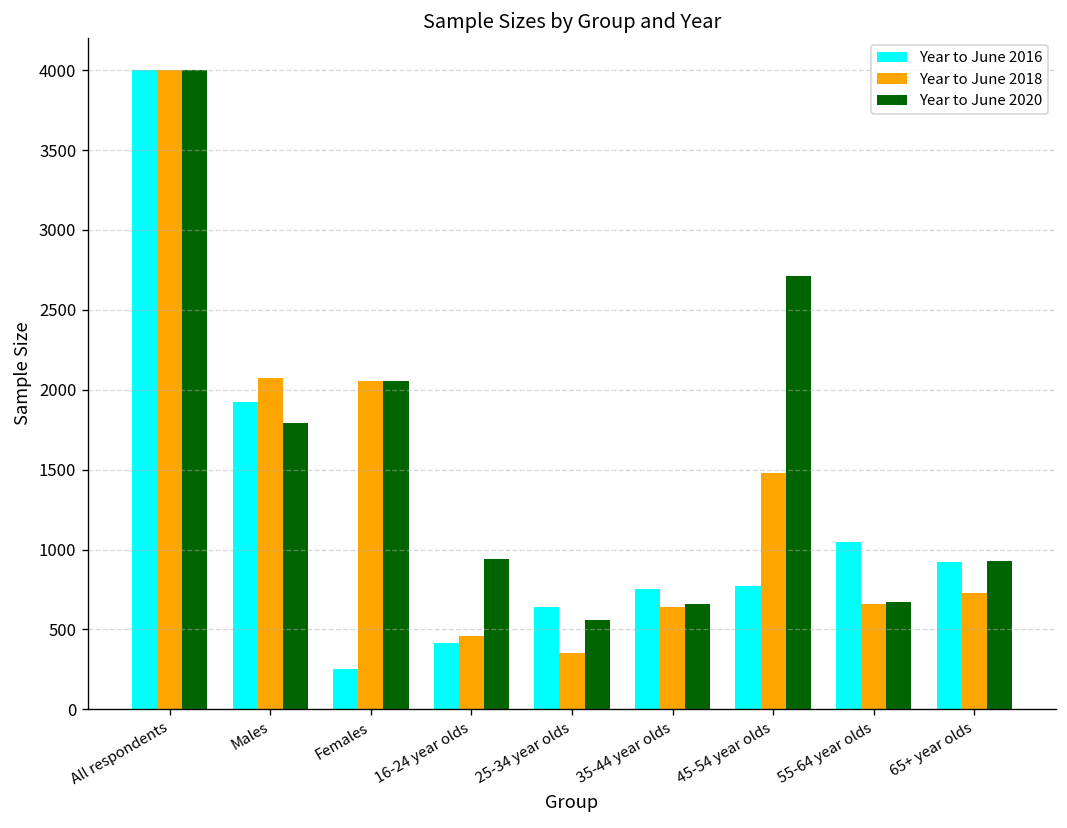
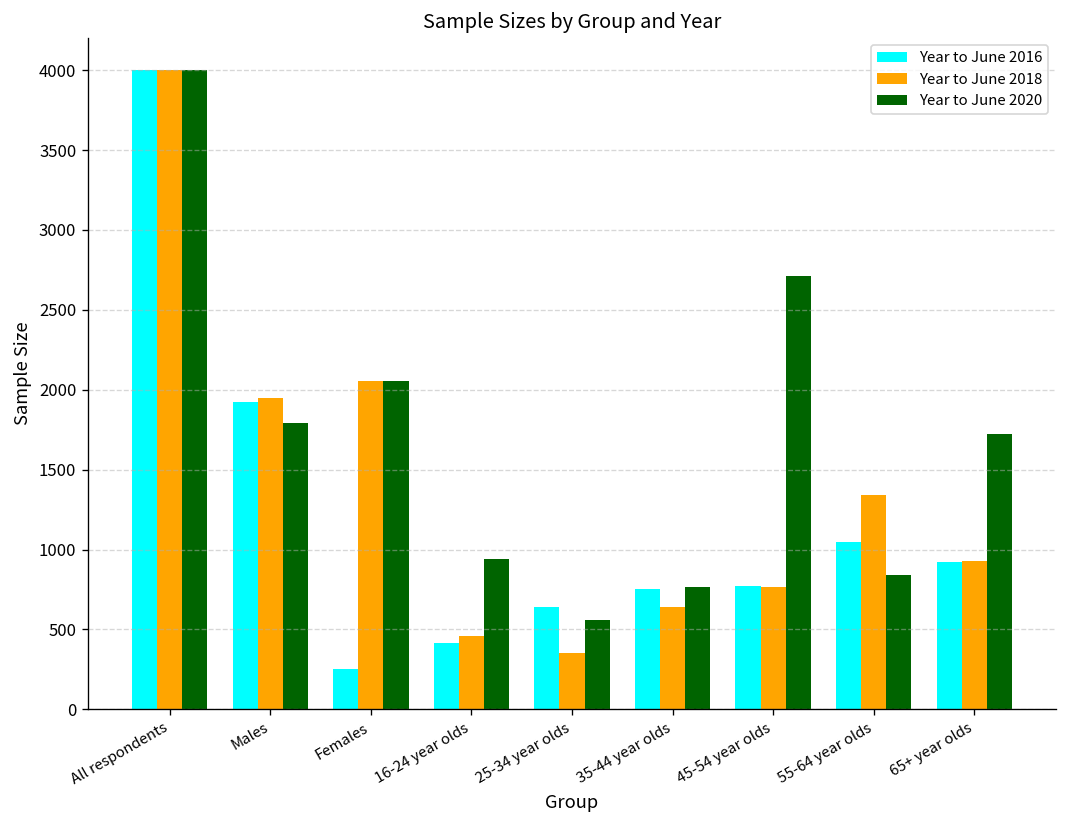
Year to June 2018, Males: 2070 -> 1950
Year to June 2020, 35-44 year olds: 660 -> 770
Year to June 2018, 45-54 year olds: 1480 -> 770
Year to June 2018, 55-64 year olds: 660 -> 1340
Year to June 2020, 55-64 year olds: 670 -> 840
Year to June 2018, 65+ year olds: 730 -> 930
Year to June 2020, 65+ year olds: 930 -> 1720
